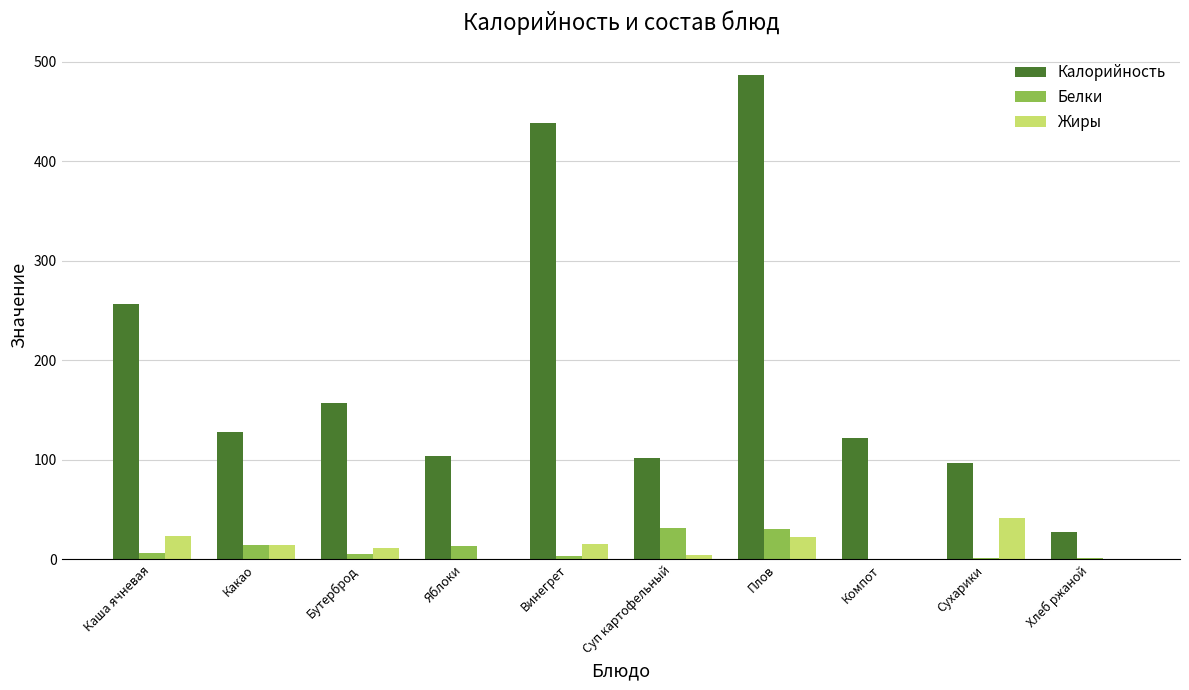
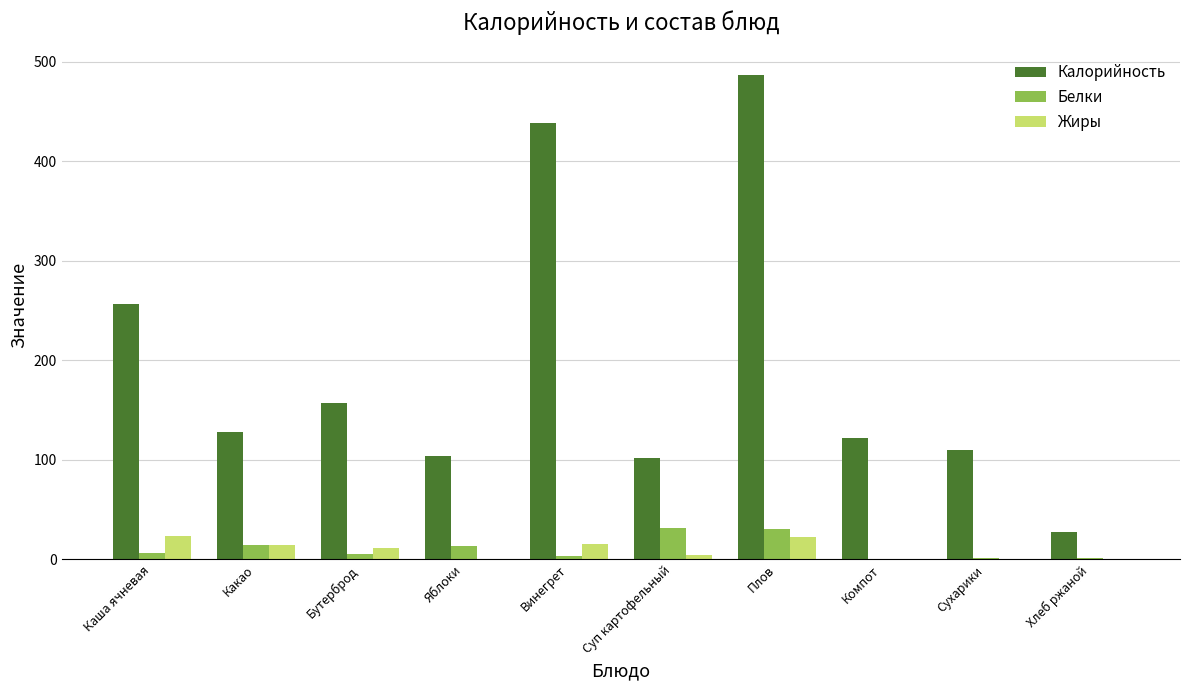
Калорийность, Сухарики: 100 -> 110
Жиры, Сухарики: 40 -> 0
